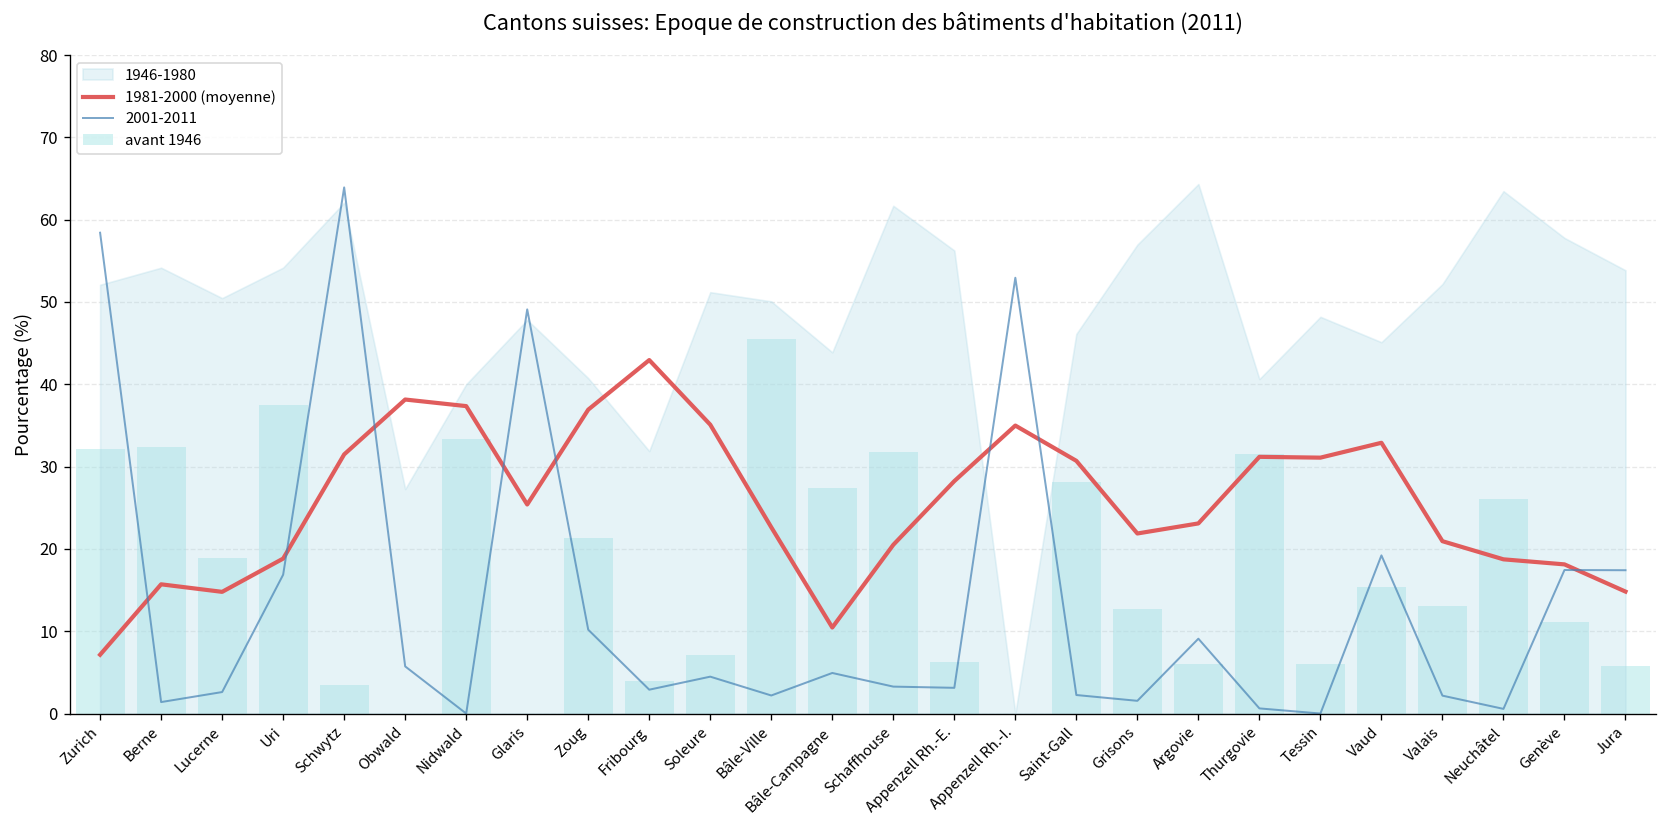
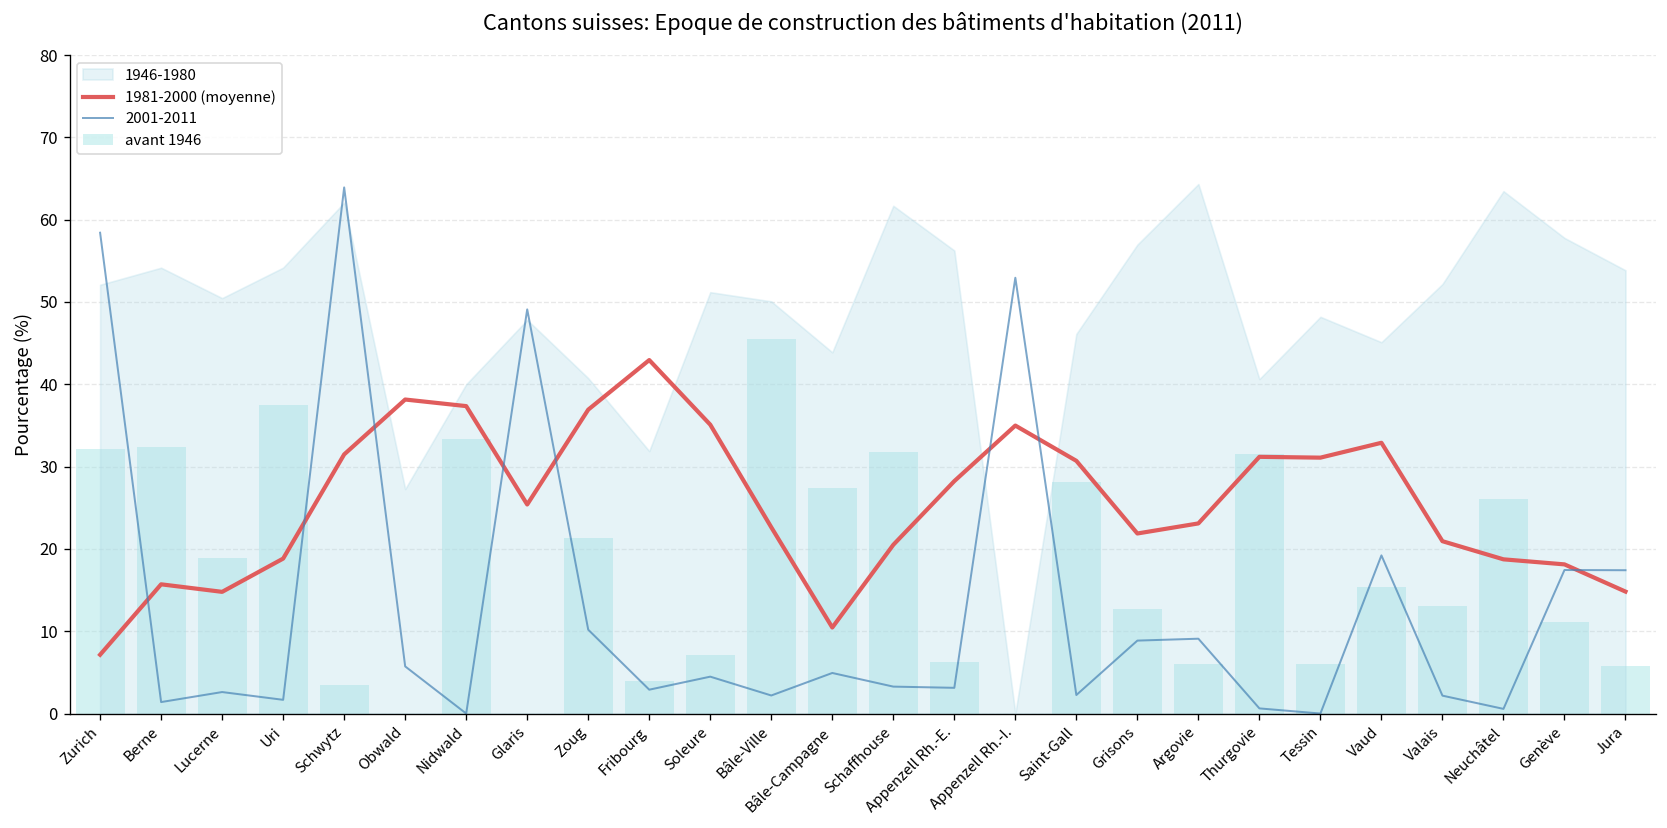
2001-2011, Uri: 17 -> 2
2001-2011, Grisons: 2 -> 9
